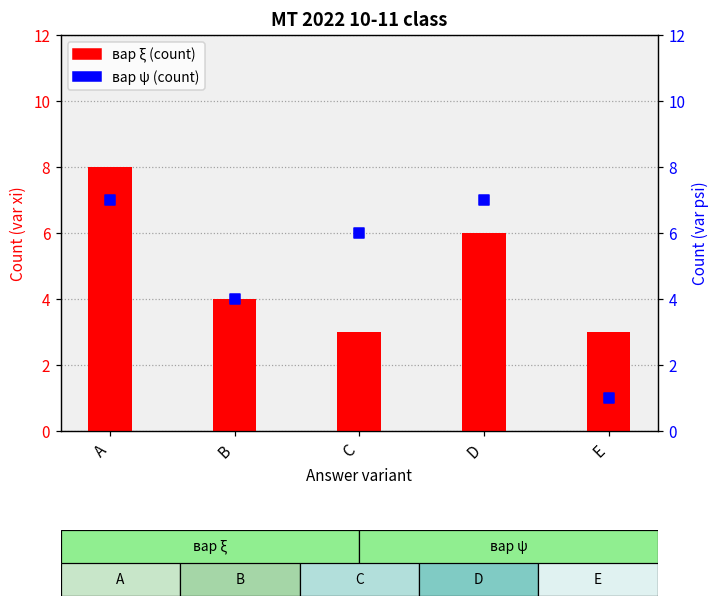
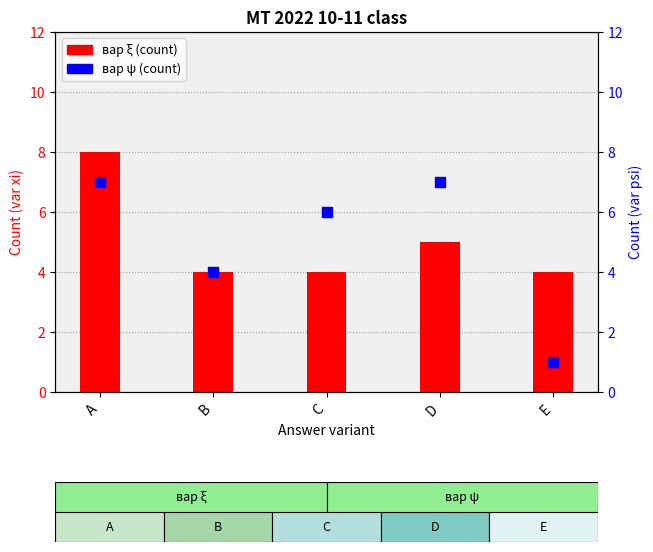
вар ξ (count), C: 3 -> 4
вар ξ (count), D: 6 -> 5
вар ξ (count), E: 3 -> 4
